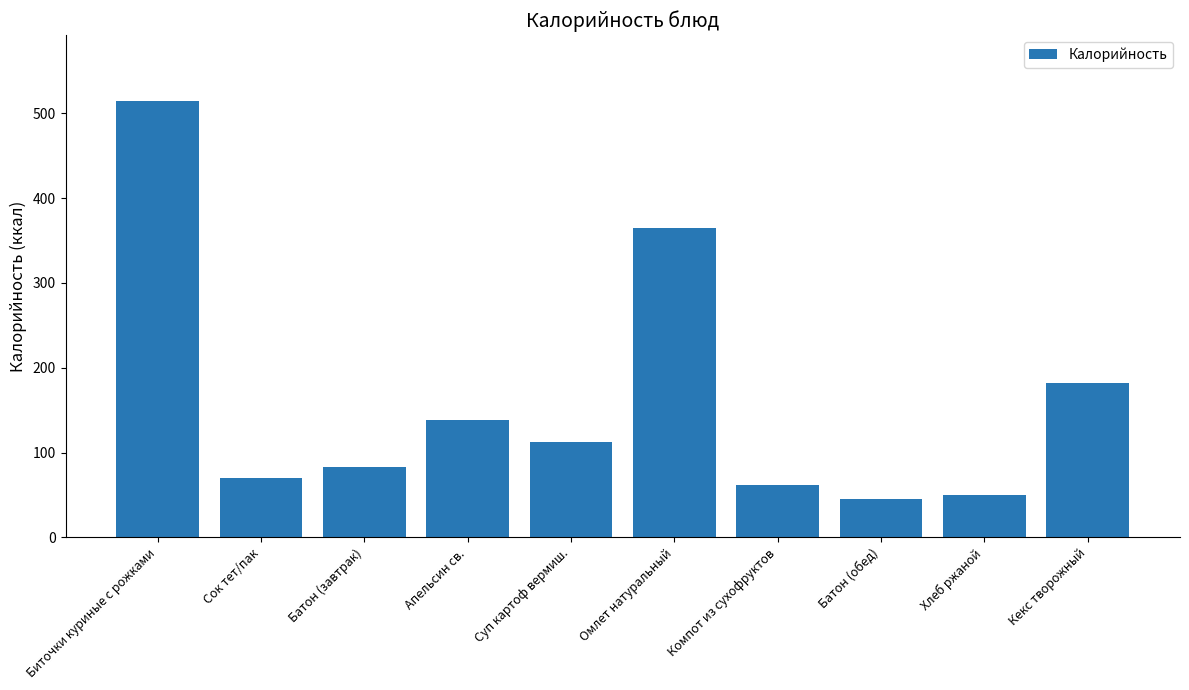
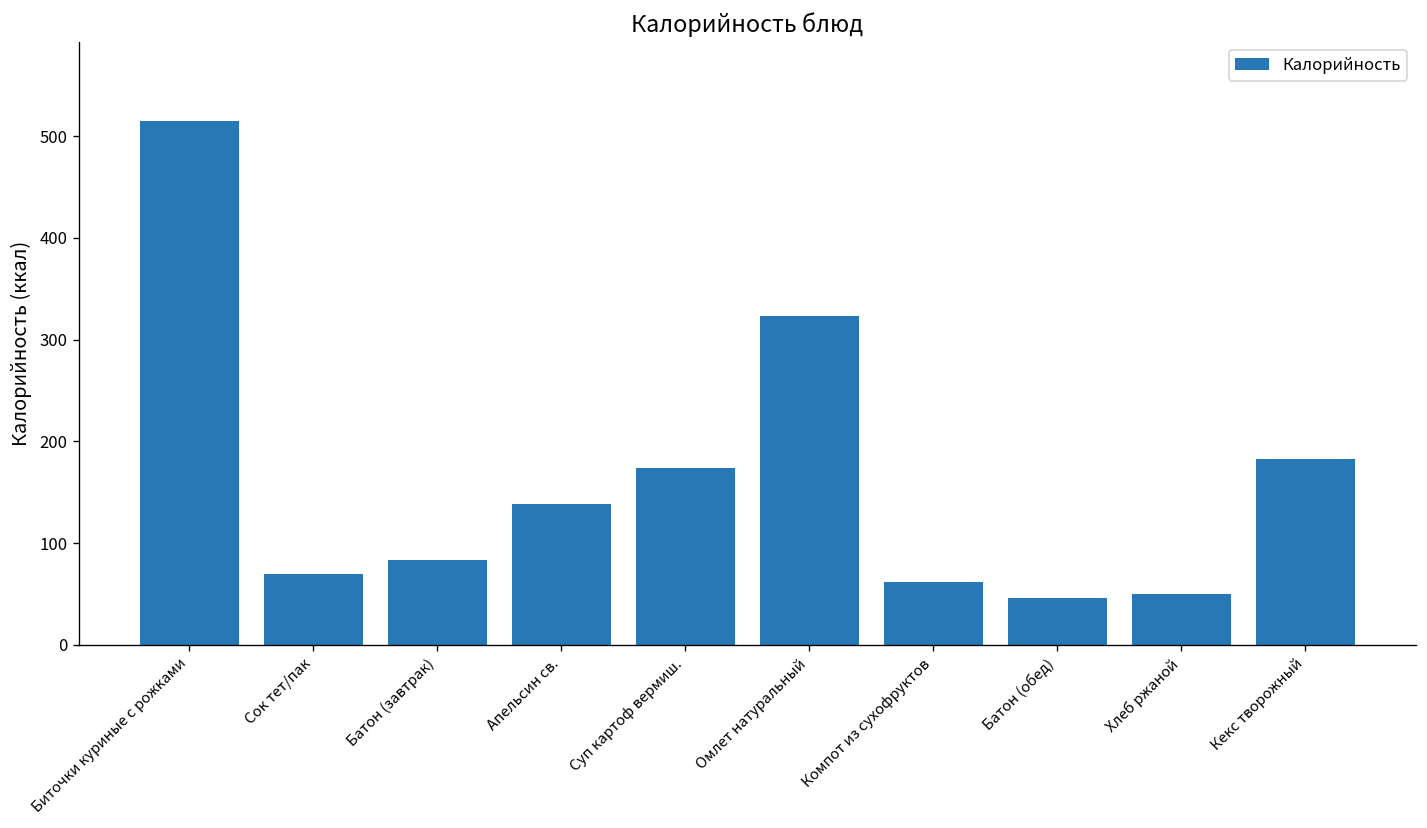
Суп картоф вермиш.: 110 -> 170
Омлет натуральный: 370 -> 320
